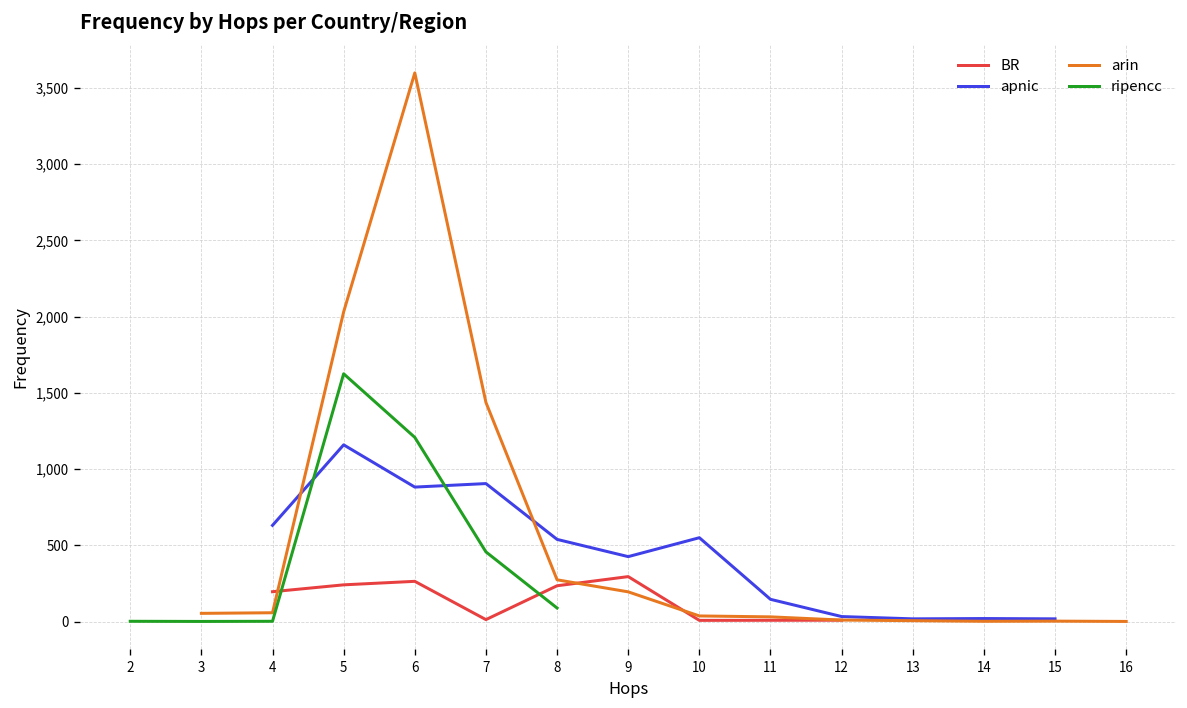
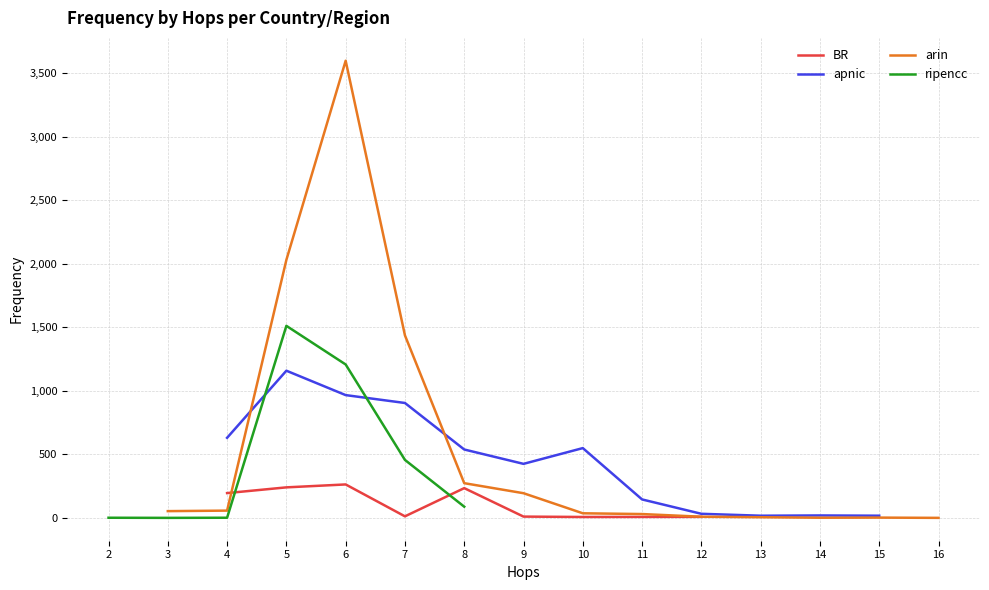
ripencc, 5: 1,630 -> 1,510
apnic, 6: 880 -> 970
BR, 9: 300 -> 10
